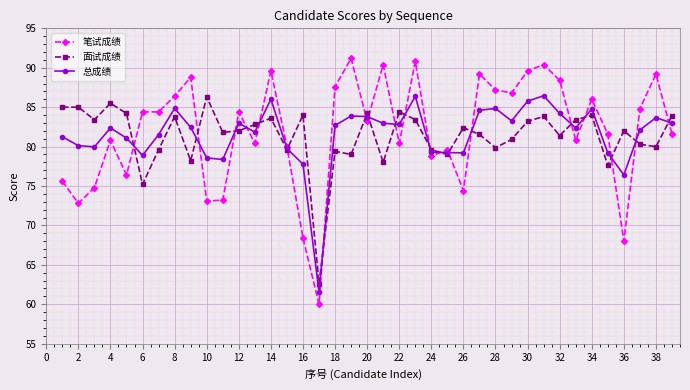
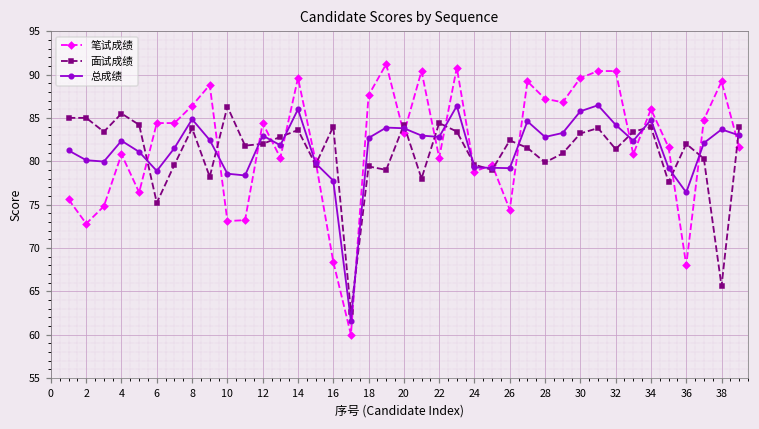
总成绩, 28: 85 -> 83
笔试成绩, 32: 88 -> 90
面试成绩, 38: 80 -> 66
